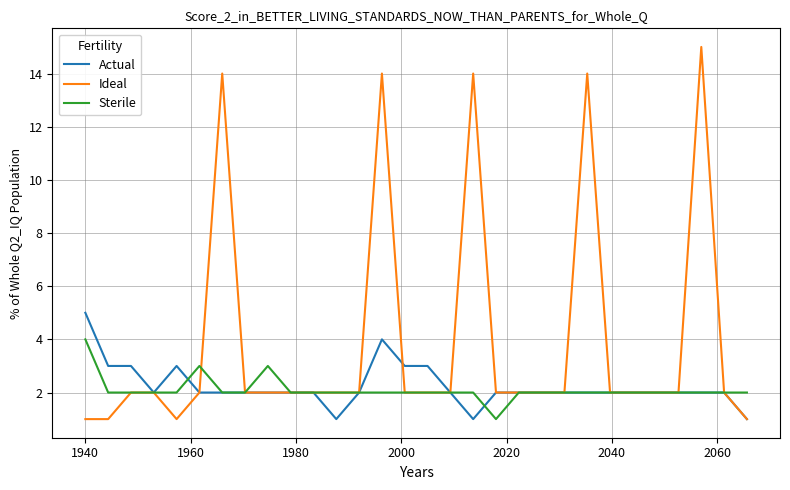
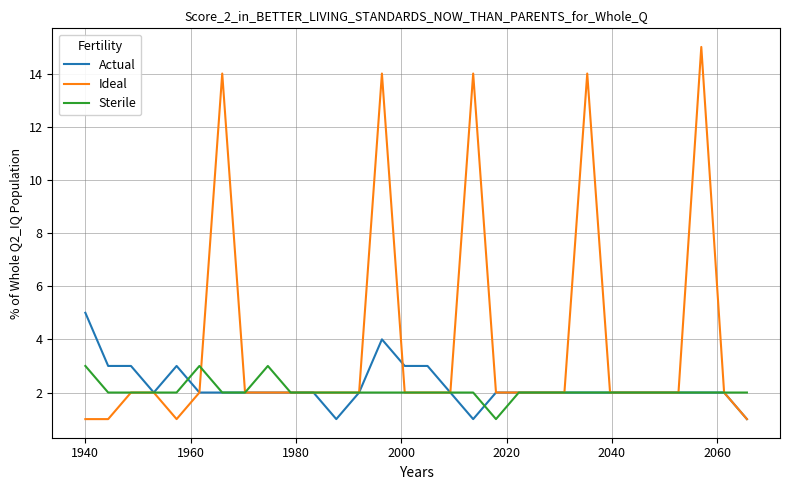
Sterile, 1940: 4 -> 3
